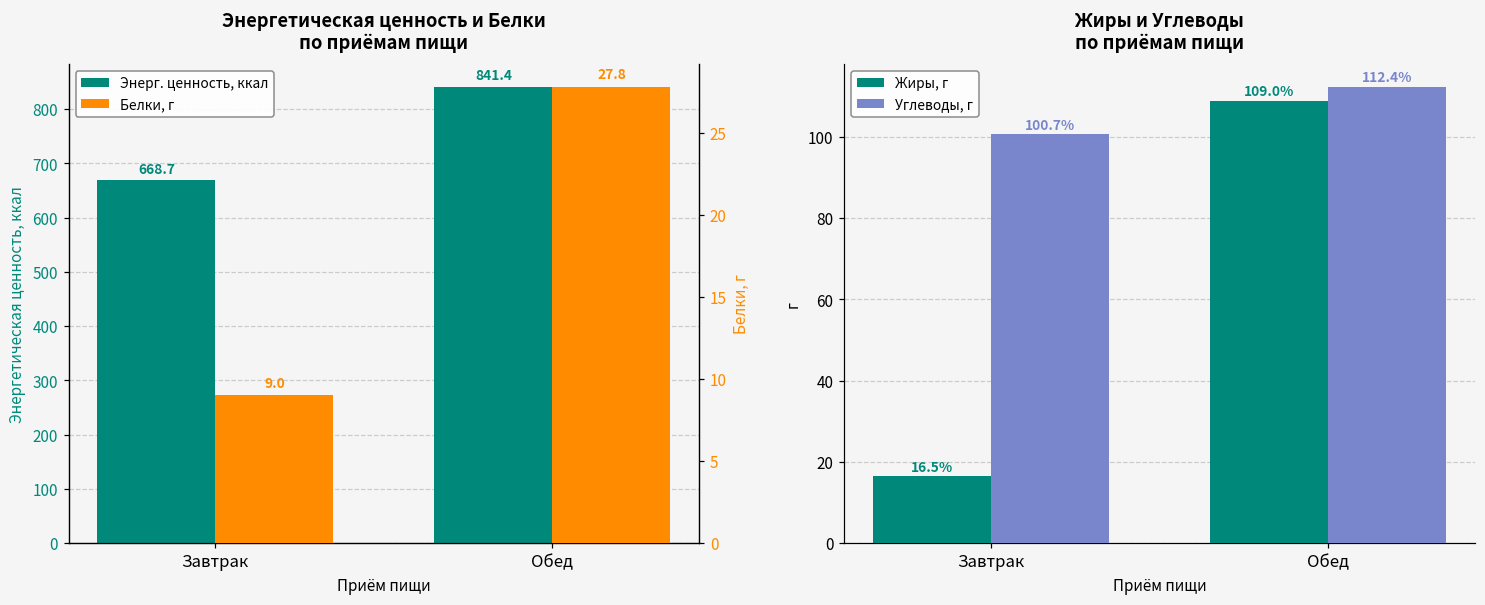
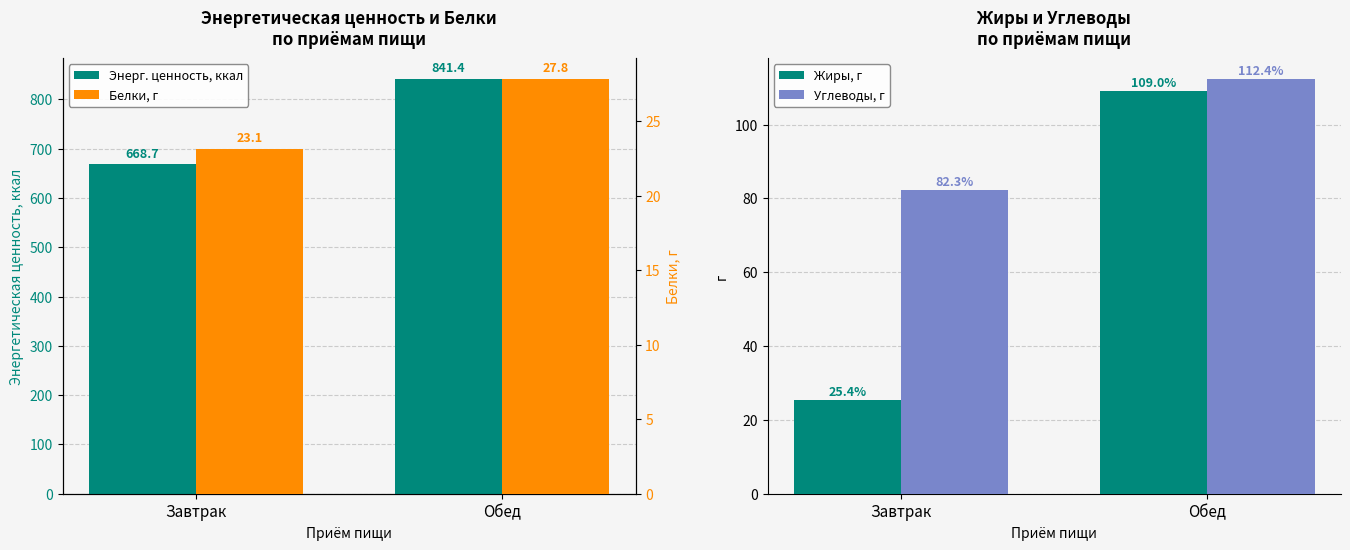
Жиры и Углеводы по приёмам пищи, Жиры, г, Завтрак: 16.5% -> 25.4%
Жиры и Углеводы по приёмам пищи, Углеводы, г, Завтрак: 100.7% -> 82.3%
Энергетическая ценность и Белки по приёмам пищи, Белки, г, Завтрак: 9.0 -> 23.1
